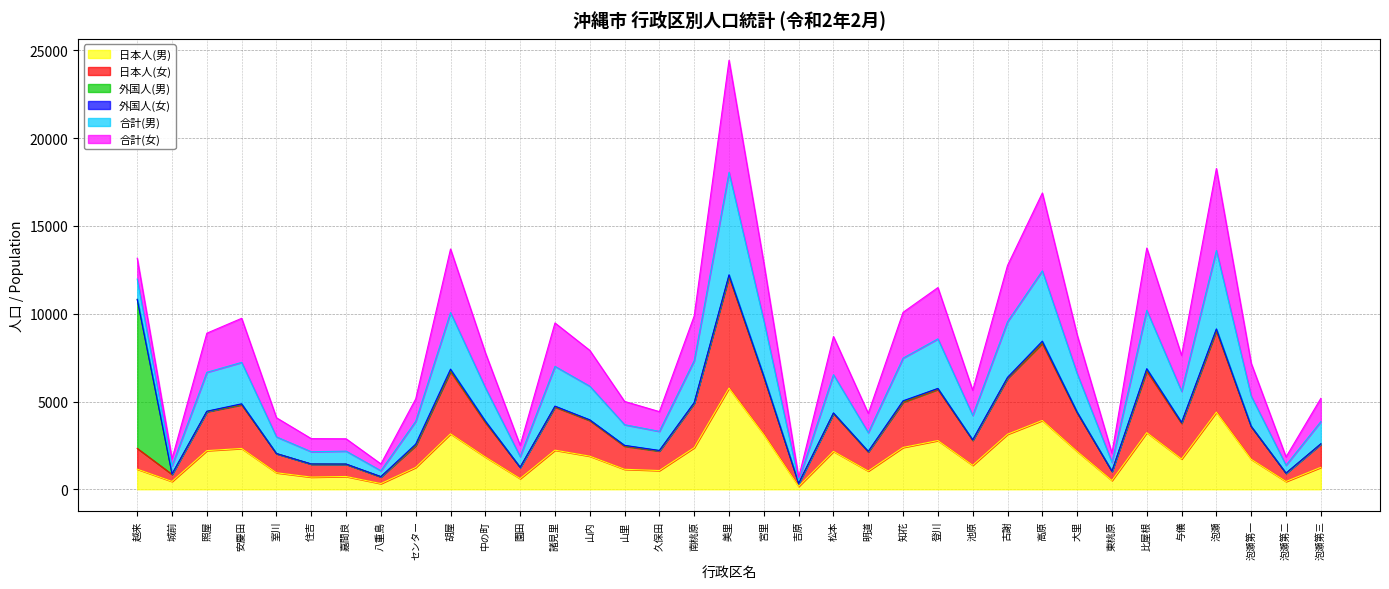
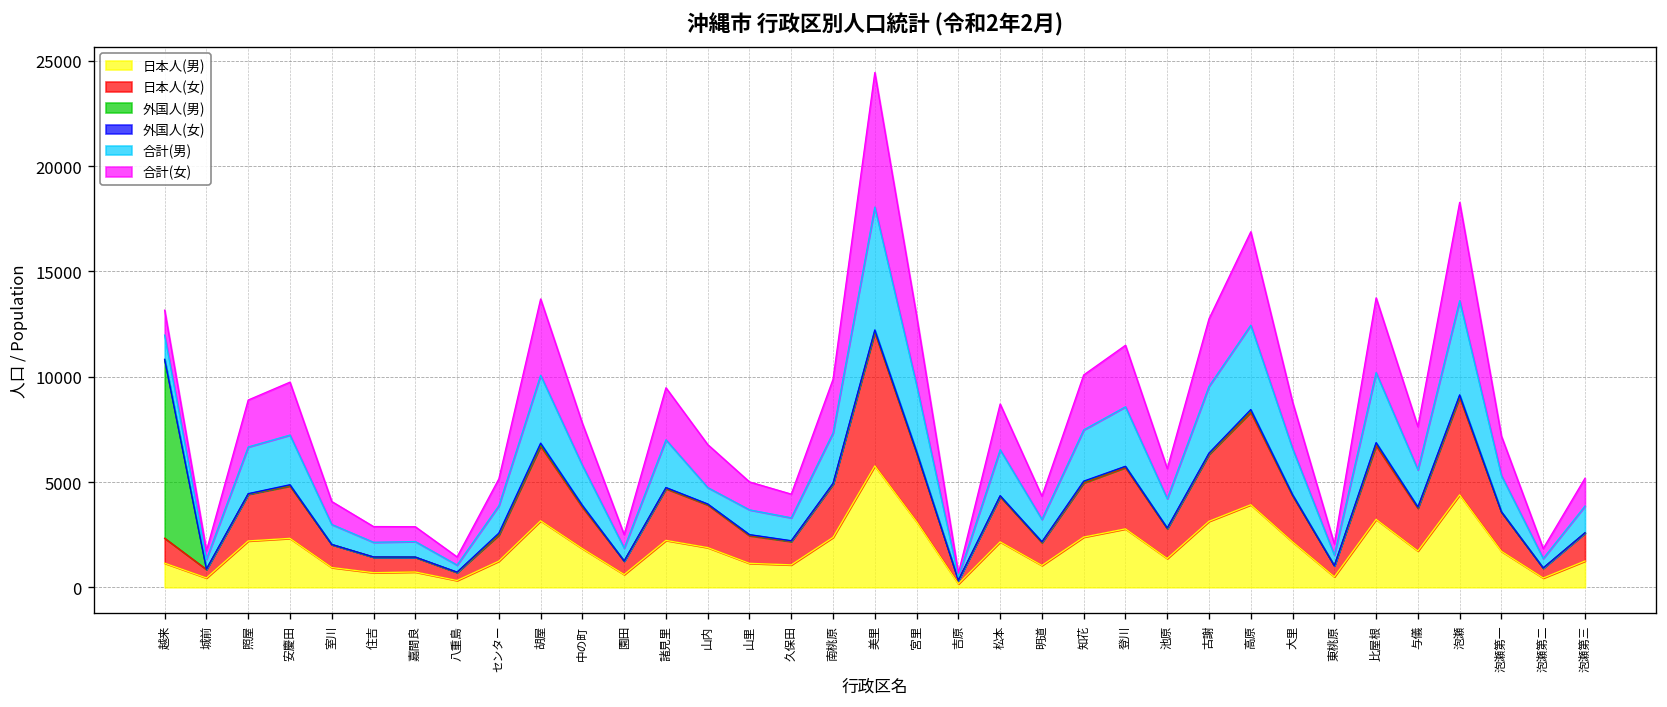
合計(男), 山内: 1900 -> 800
